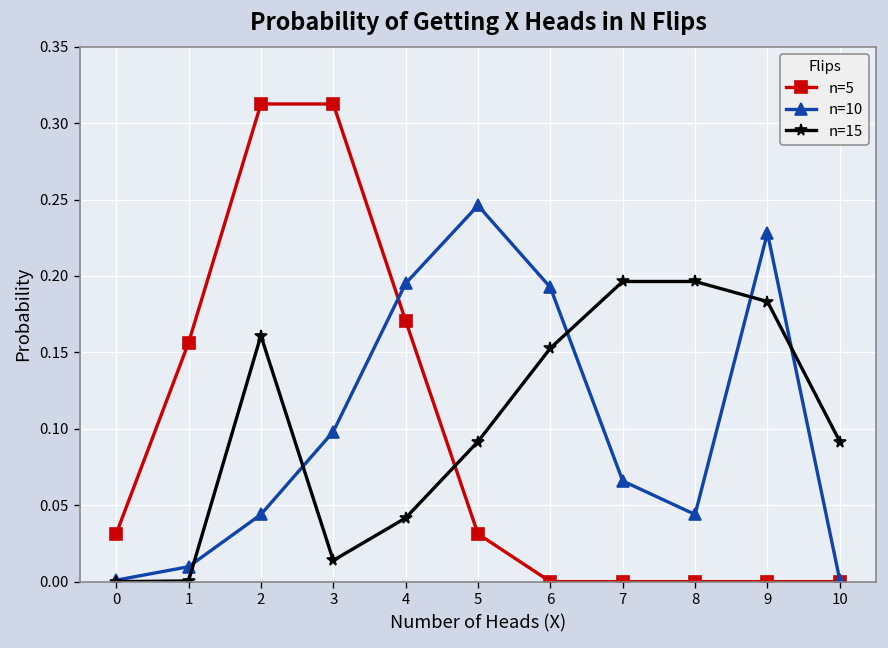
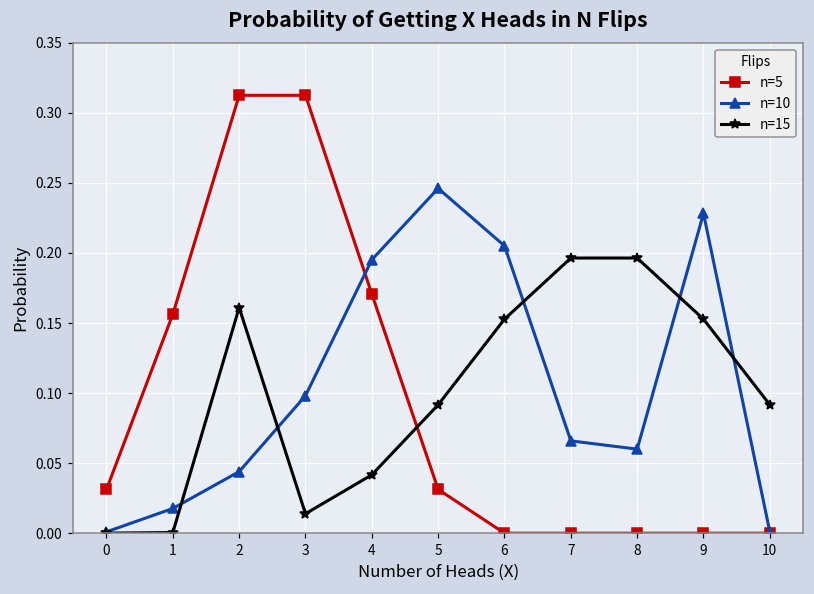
n=10, 1: 0.010 -> 0.018
n=10, 6: 0.193 -> 0.205
n=10, 8: 0.044 -> 0.060
n=15, 9: 0.183 -> 0.153
